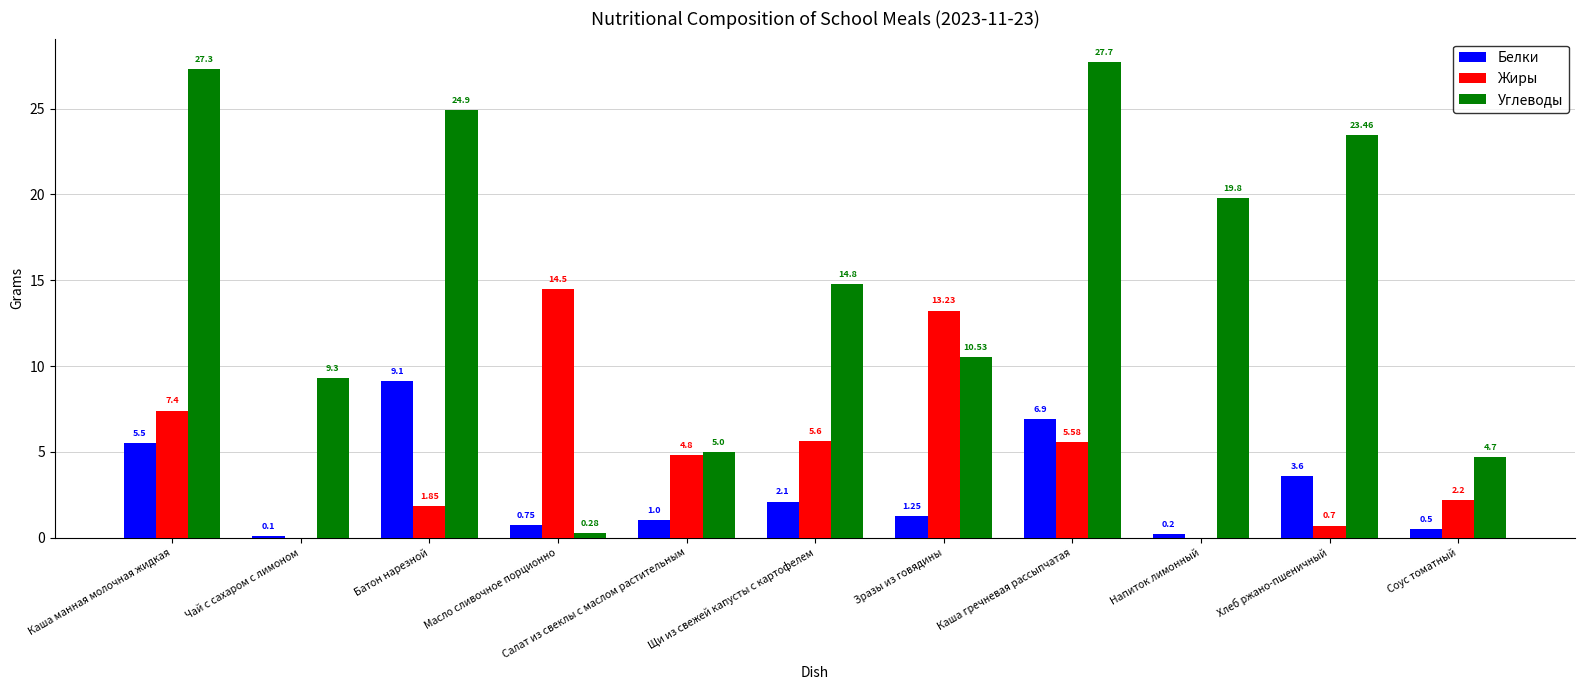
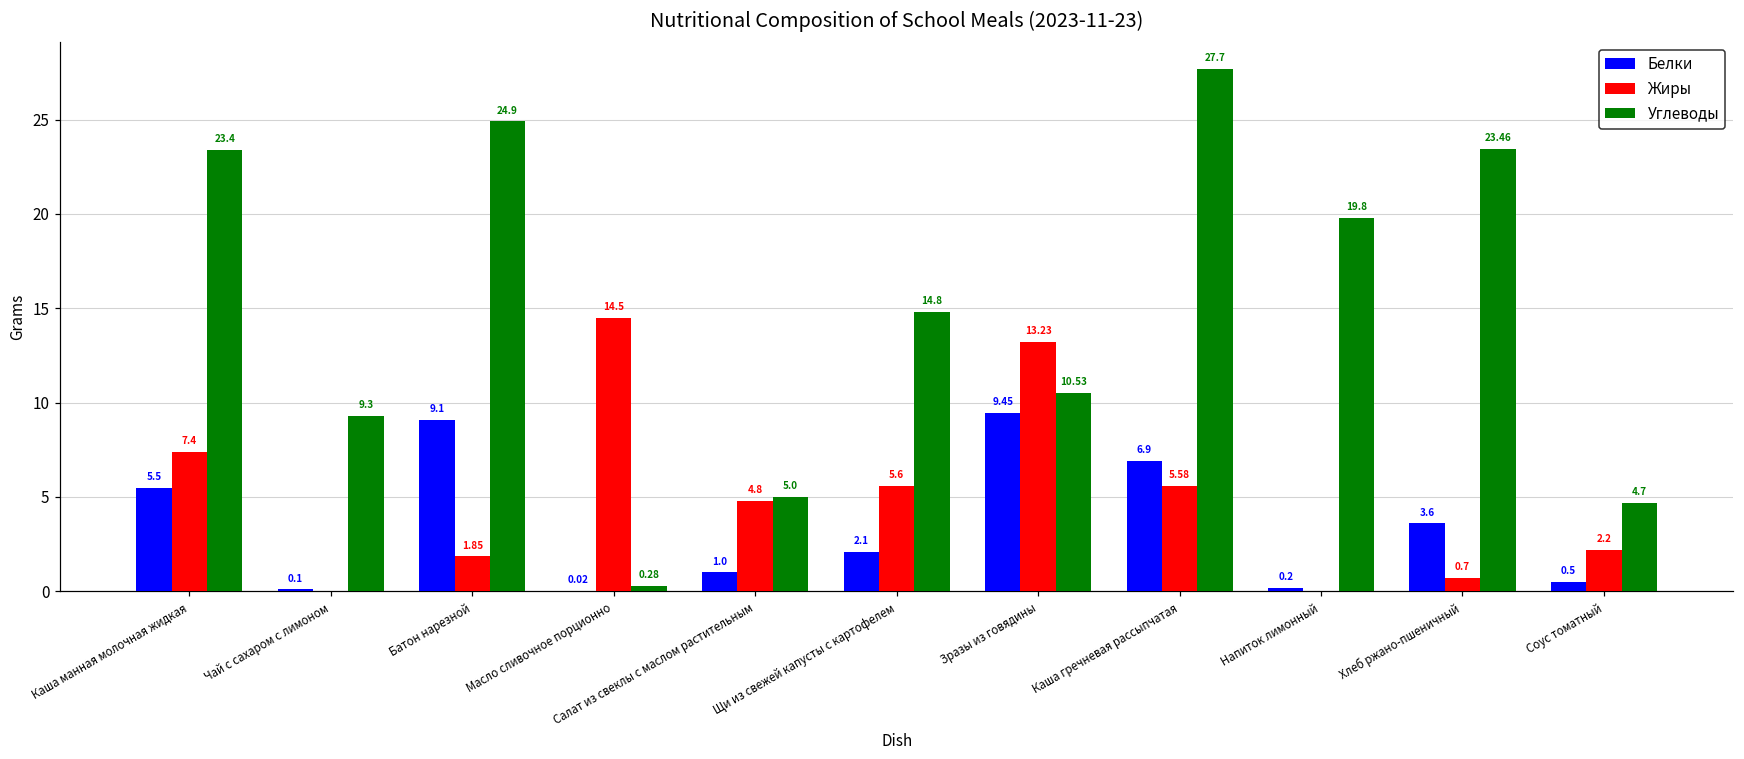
Углеводы, Каша манная молочная жидкая: 27.3 -> 23.4
Белки, Масло сливочное порционно: 0.75 -> 0.02
Белки, Зразы из говядины: 1.25 -> 9.45
